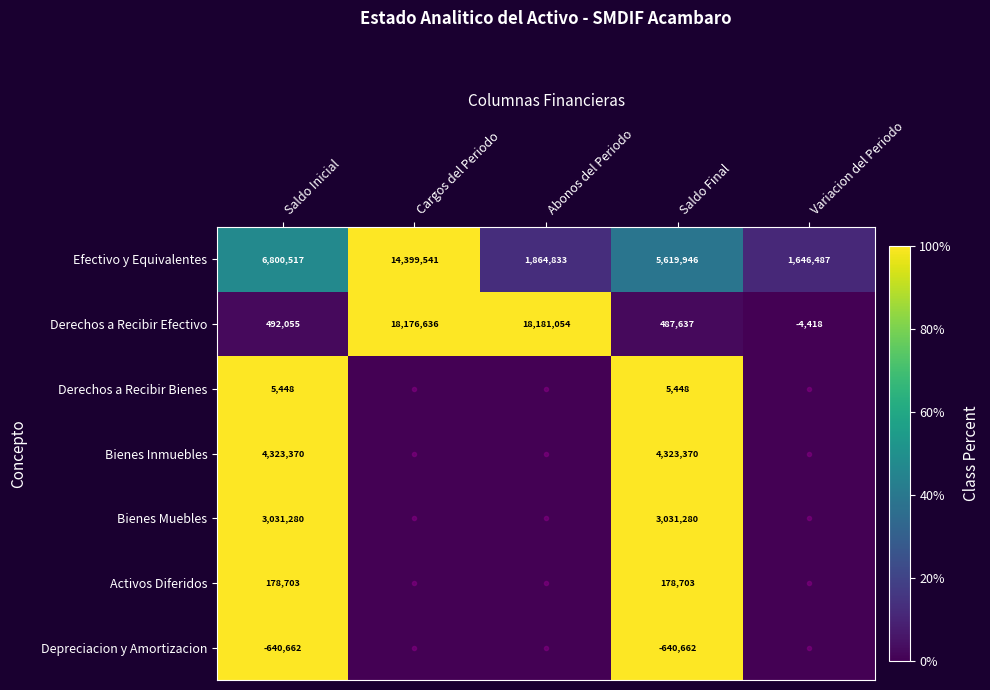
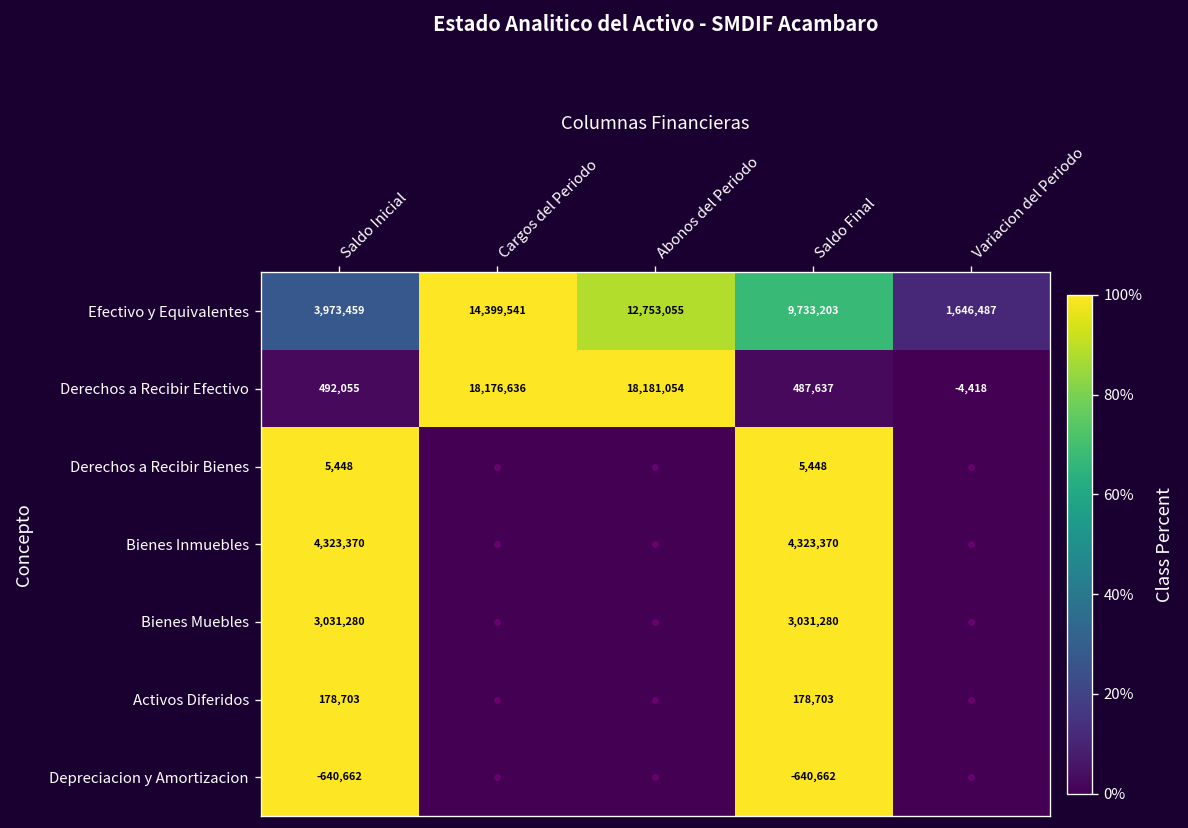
Efectivo y Equivalentes, Saldo Inicial: 6,800,517 -> 3,973,459
Efectivo y Equivalentes, Abonos del Periodo: 1,864,833 -> 12,753,055
Efectivo y Equivalentes, Saldo Final: 5,619,946 -> 9,733,203
